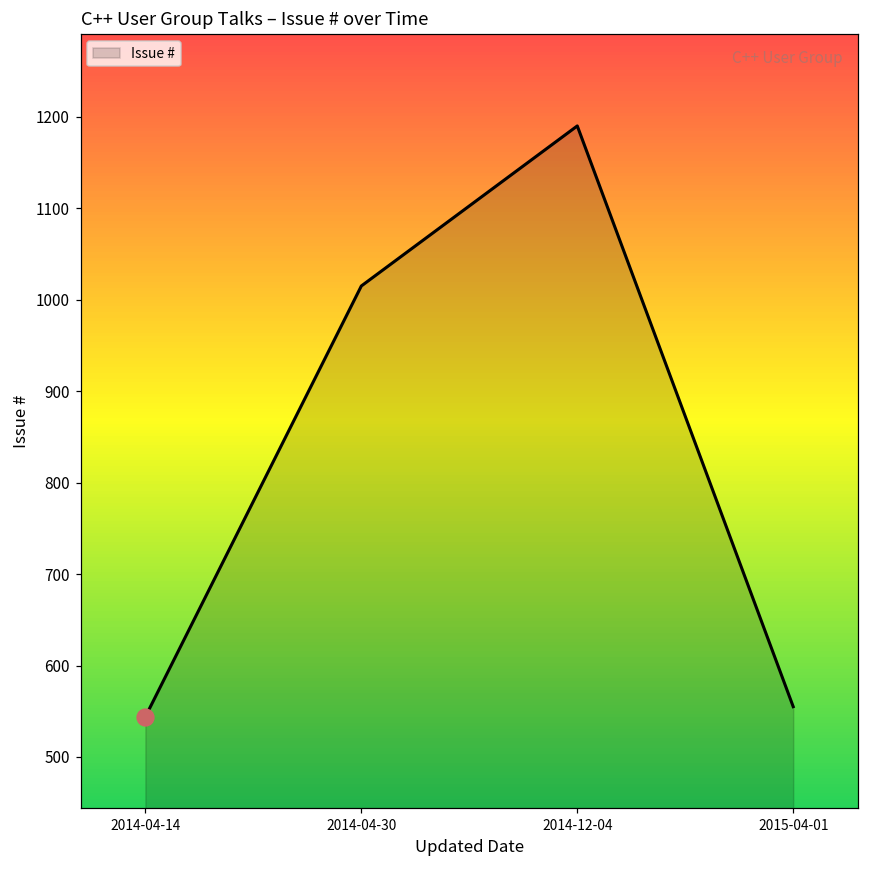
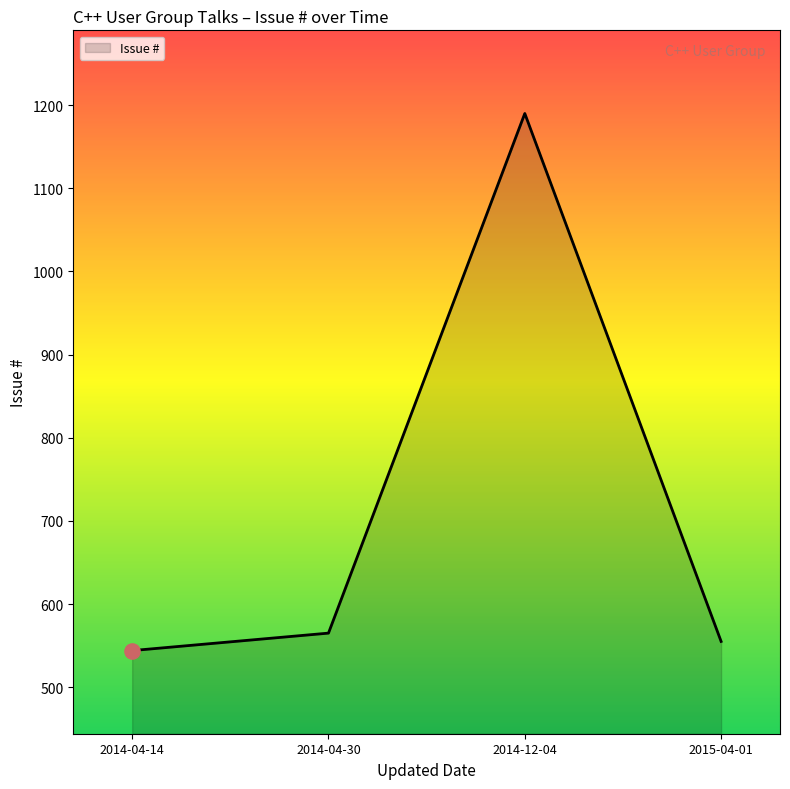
Issue #, 2014-04-30: 1020 -> 570
